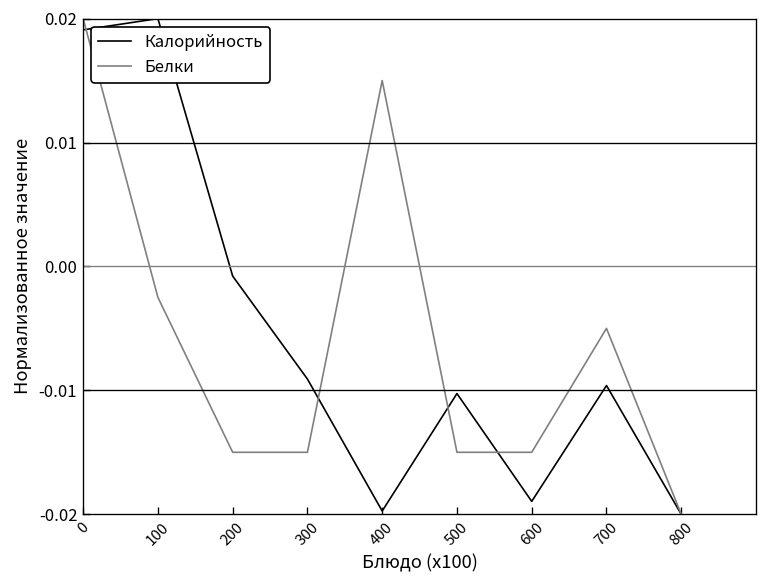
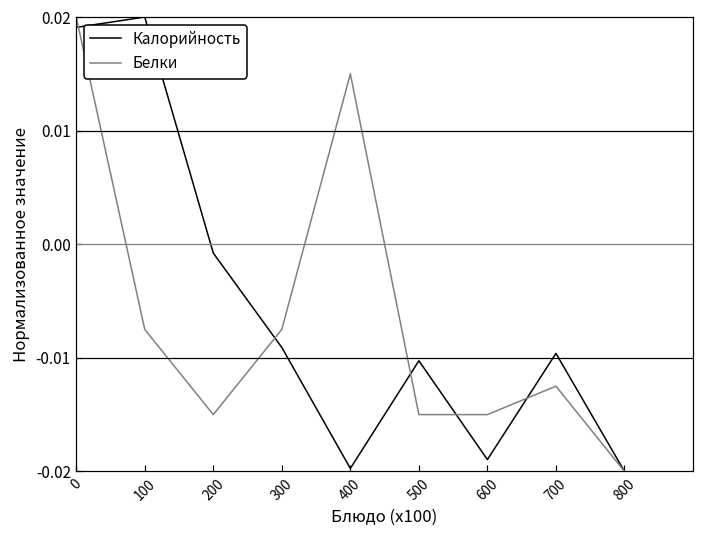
Белки, 100: -0.0025 -> -0.0075
Белки, 300: -0.0150 -> -0.0075
Белки, 700: -0.0050 -> -0.0125
